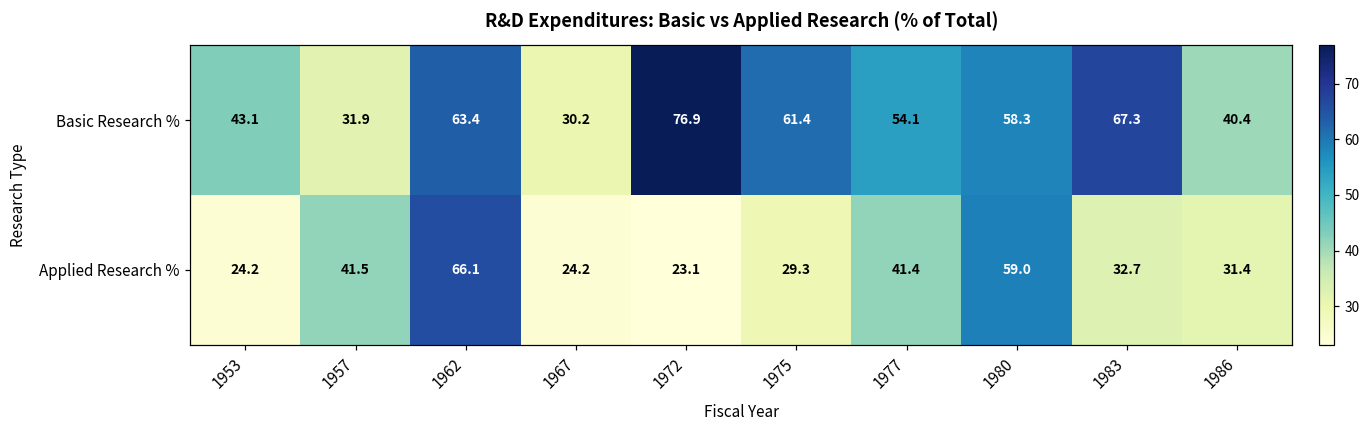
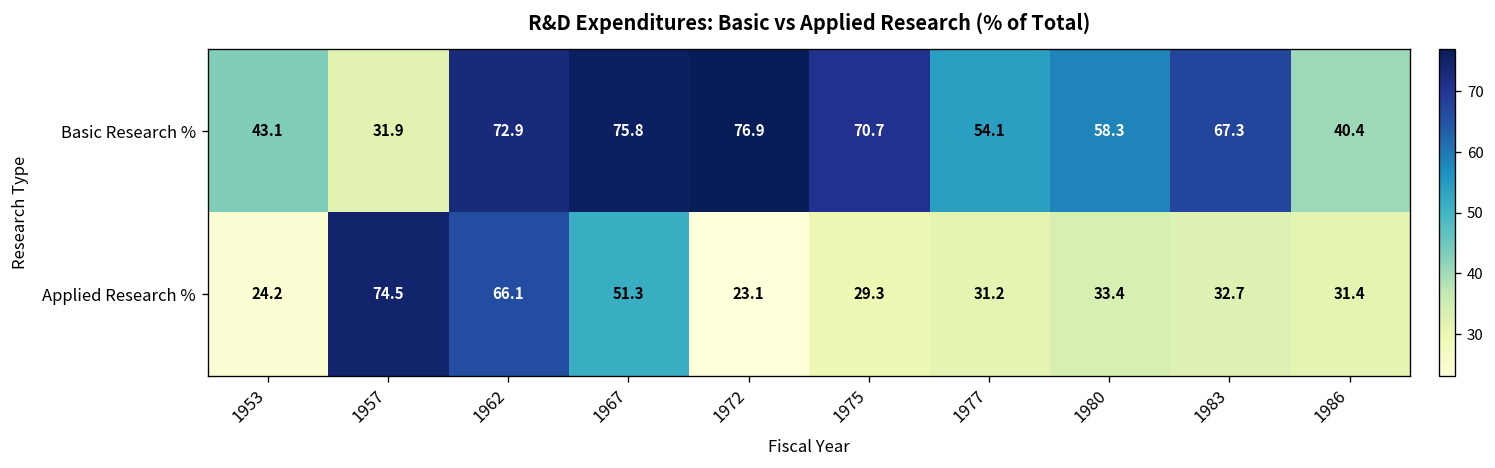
Basic Research %, 1962: 63.4 -> 72.9
Basic Research %, 1967: 30.2 -> 75.8
Basic Research %, 1975: 61.4 -> 70.7
Applied Research %, 1957: 41.5 -> 74.5
Applied Research %, 1967: 24.2 -> 51.3
Applied Research %, 1977: 41.4 -> 31.2
Applied Research %, 1980: 59.0 -> 33.4
